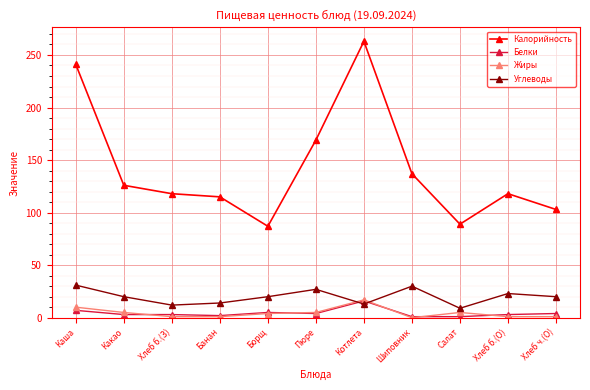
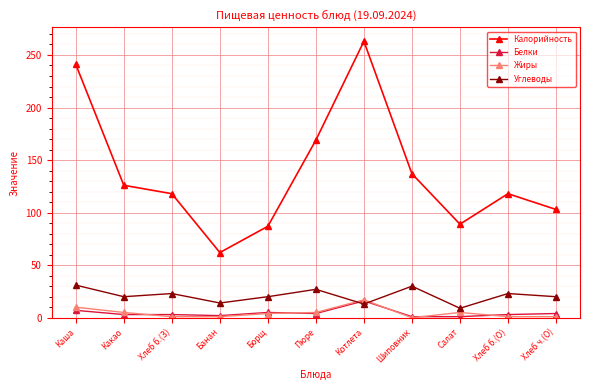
Углеводы, Хлеб б.(З): 12 -> 23
Калорийность, Банан: 115 -> 62
